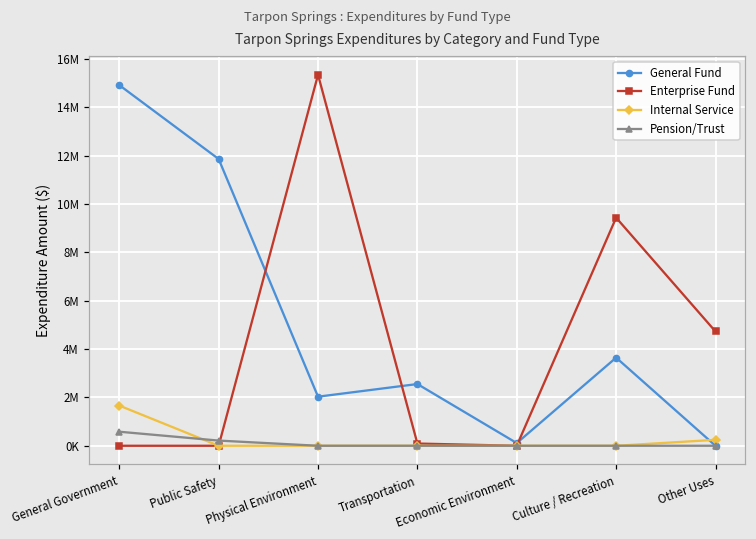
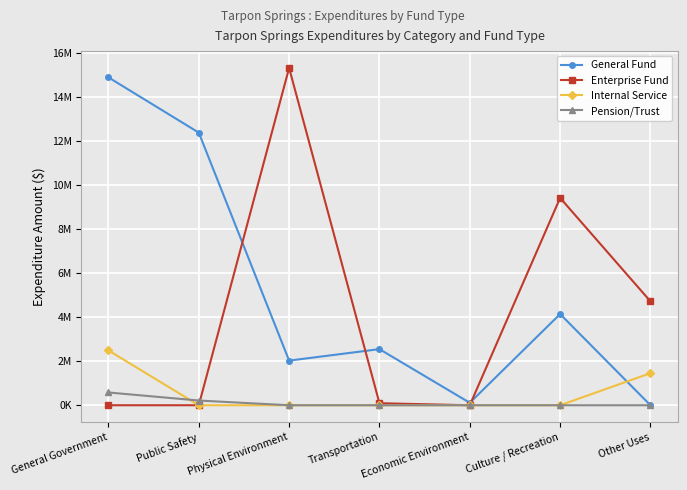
Internal Service, General Government: 1700000 -> 2500000
General Fund, Public Safety: 11900000 -> 12400000
General Fund, Culture / Recreation: 3600000 -> 4100000
Internal Service, Other Uses: 200000 -> 1500000
